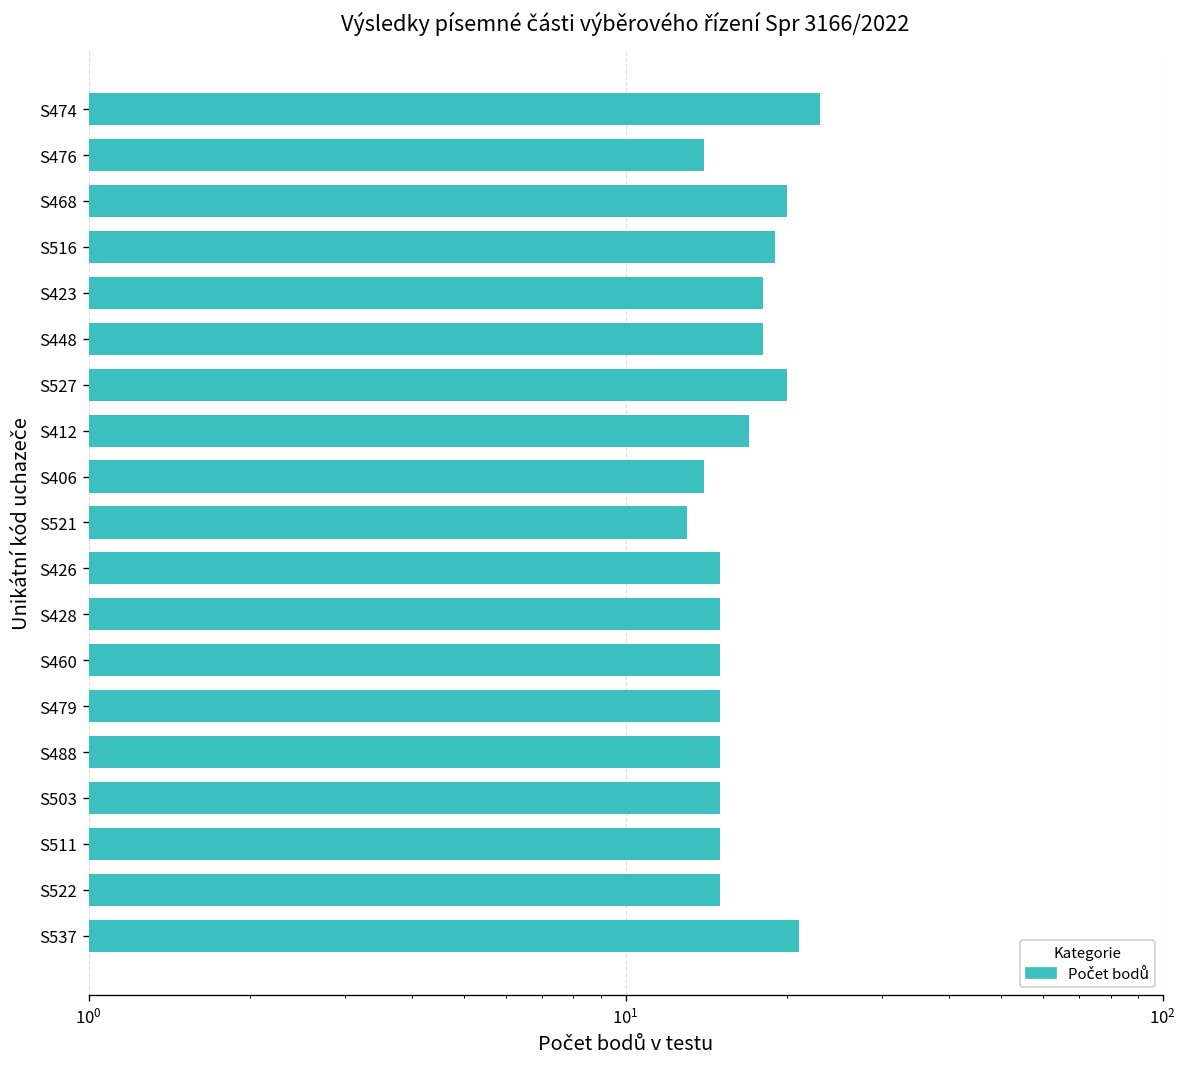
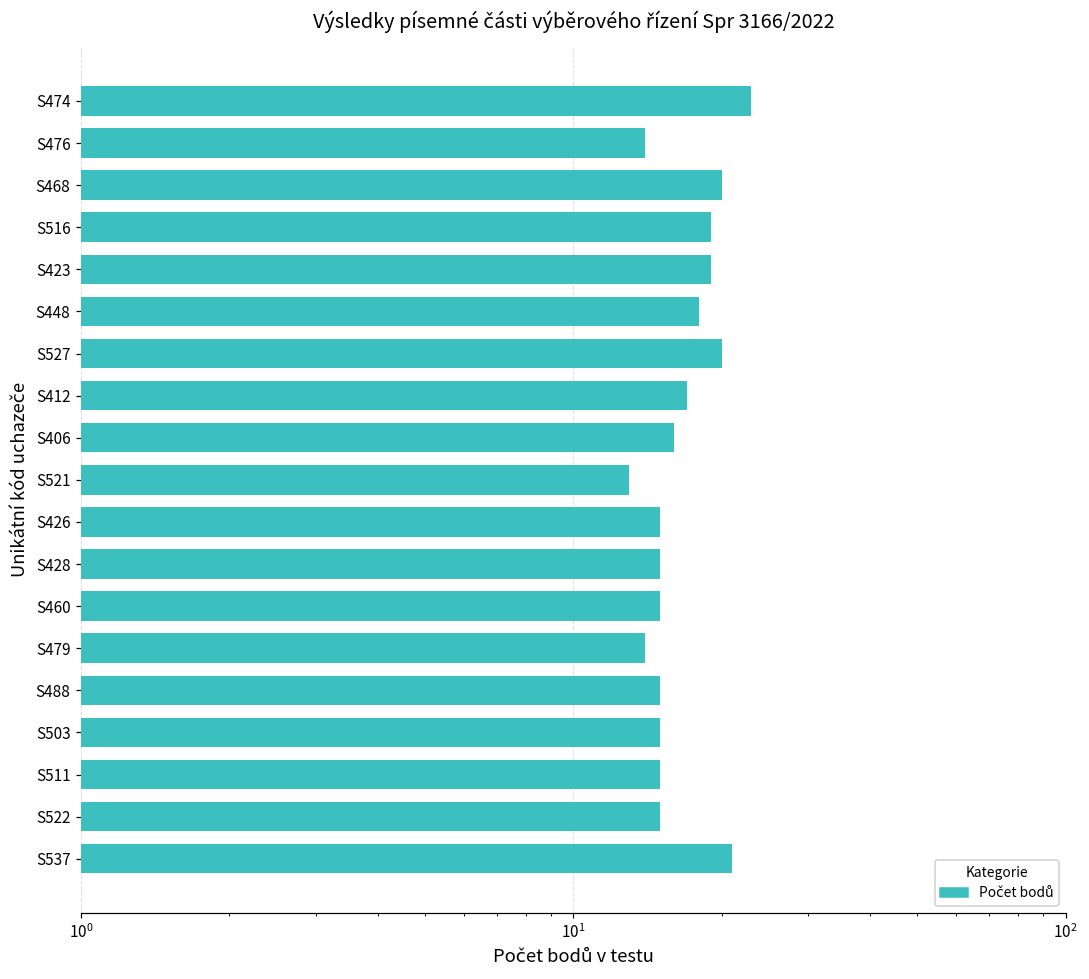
S423: 18 -> 19
S406: 14 -> 16
S479: 15 -> 14
